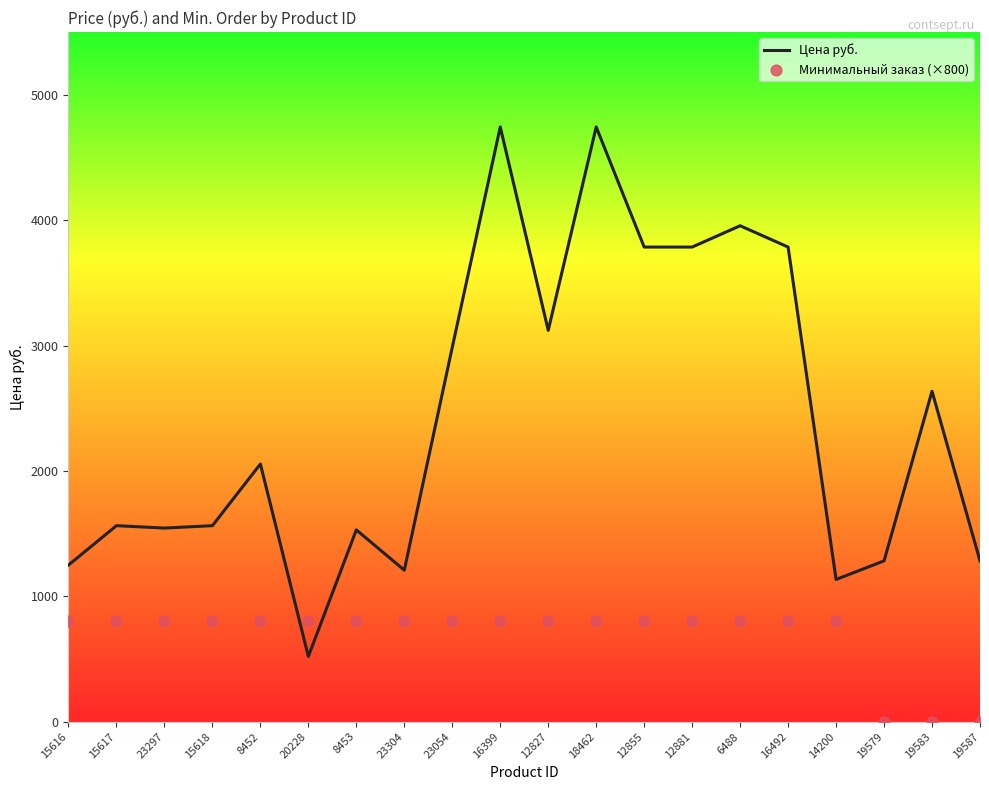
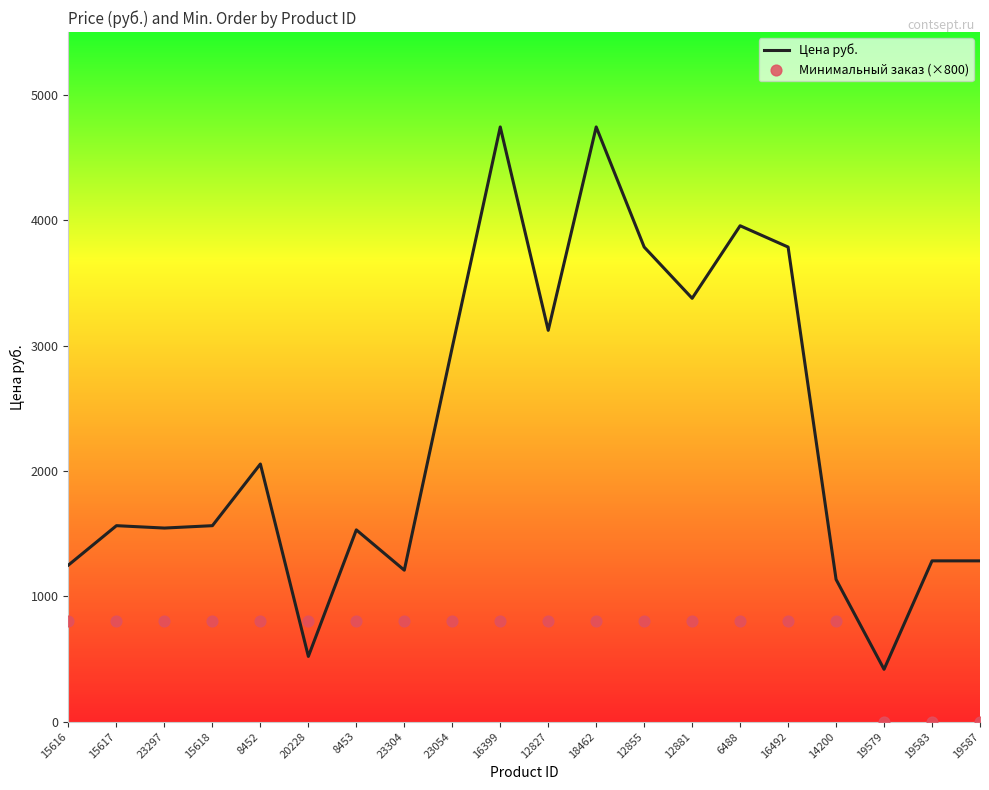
Цена руб., 12881: 3790 -> 3380
Цена руб., 19579: 1280 -> 420
Цена руб., 19583: 2640 -> 1280
